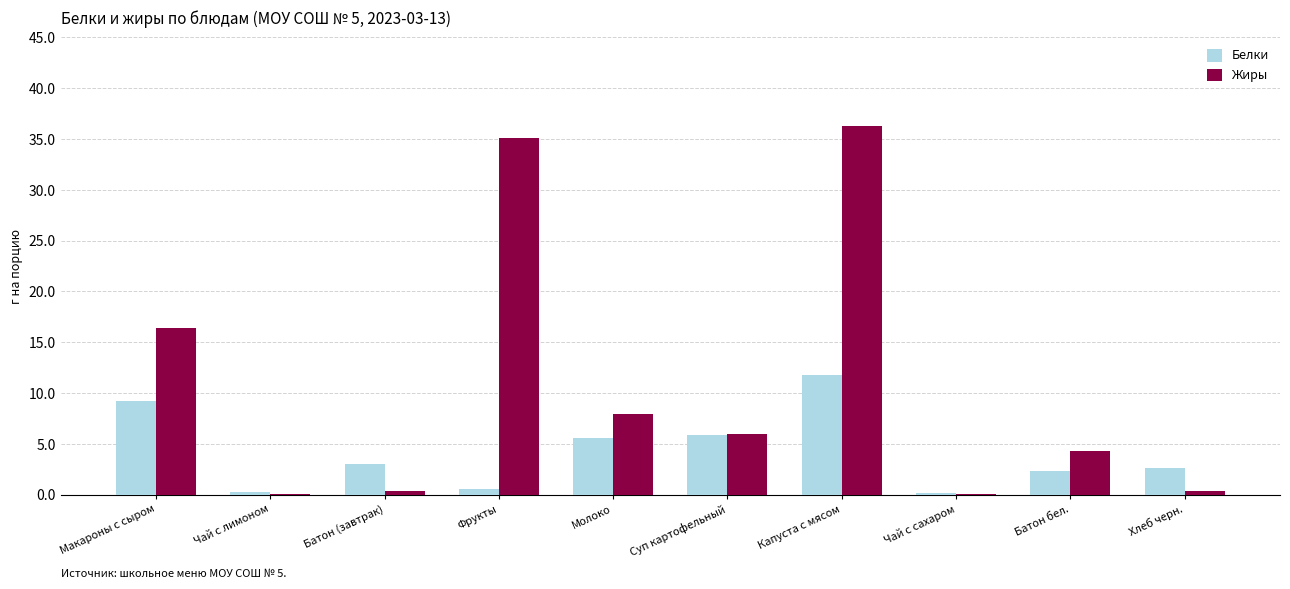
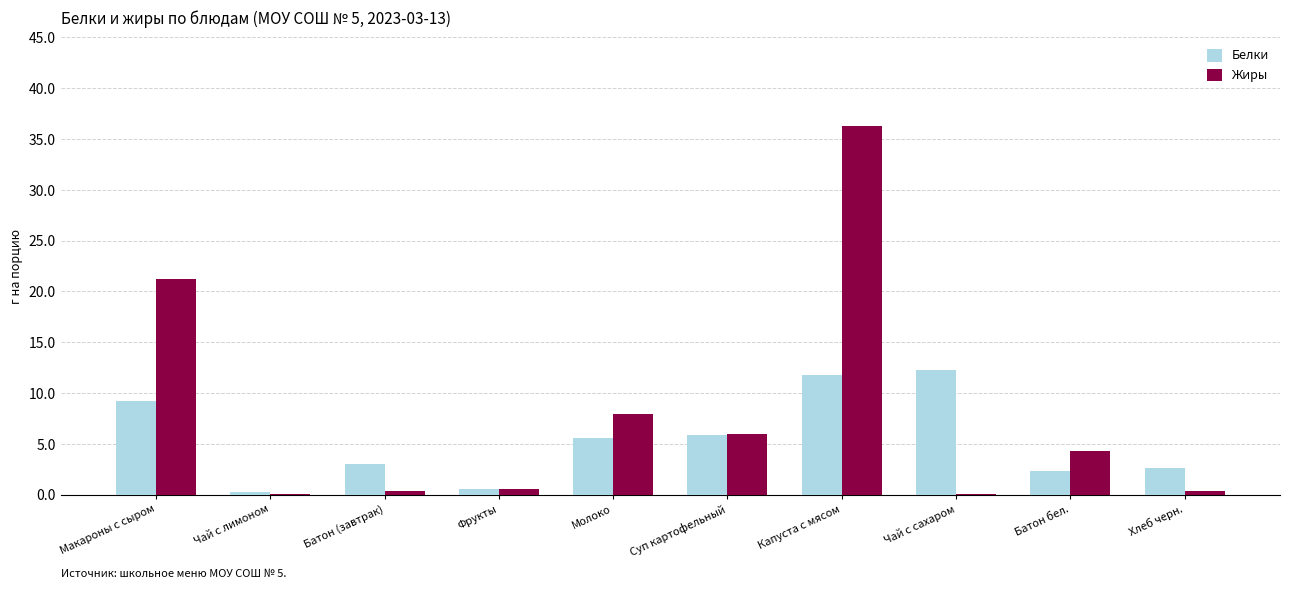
Жиры, Макароны с сыром: 16.4 -> 21.2
Жиры, Фрукты: 35.1 -> 0.6
Белки, Чай с сахаром: 0.2 -> 12.3
